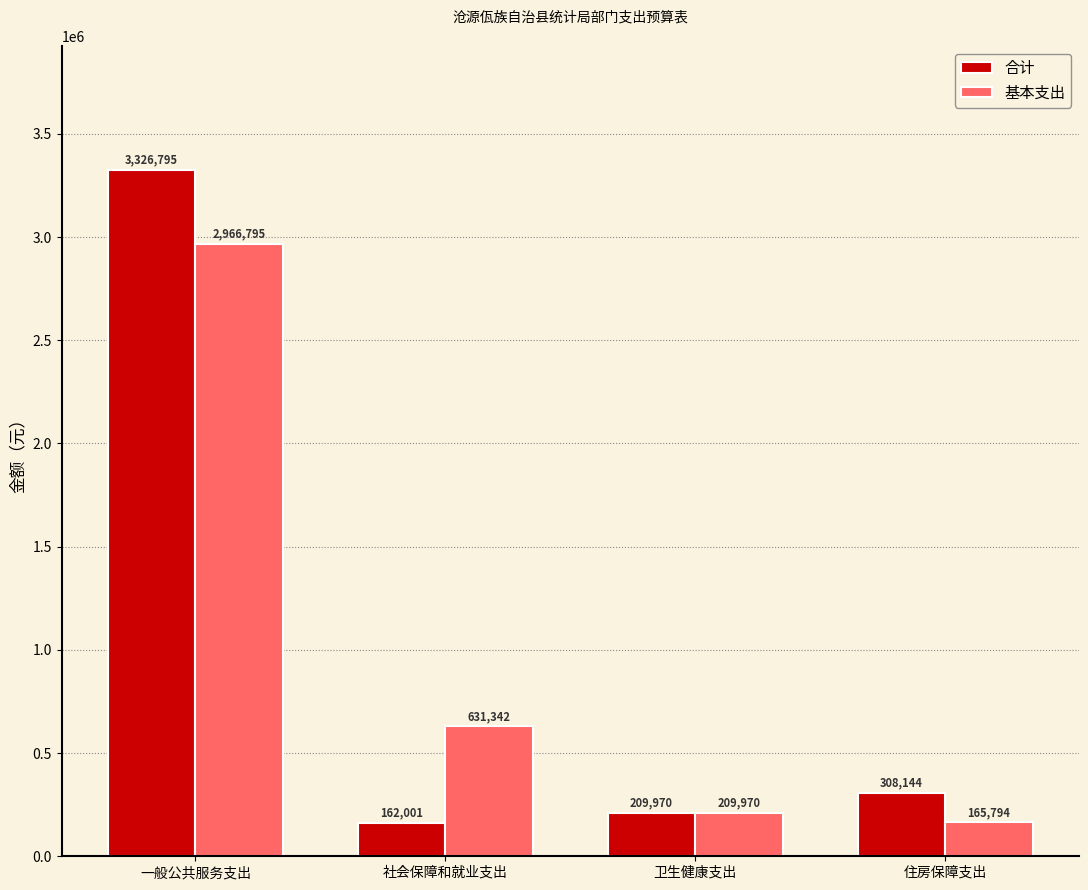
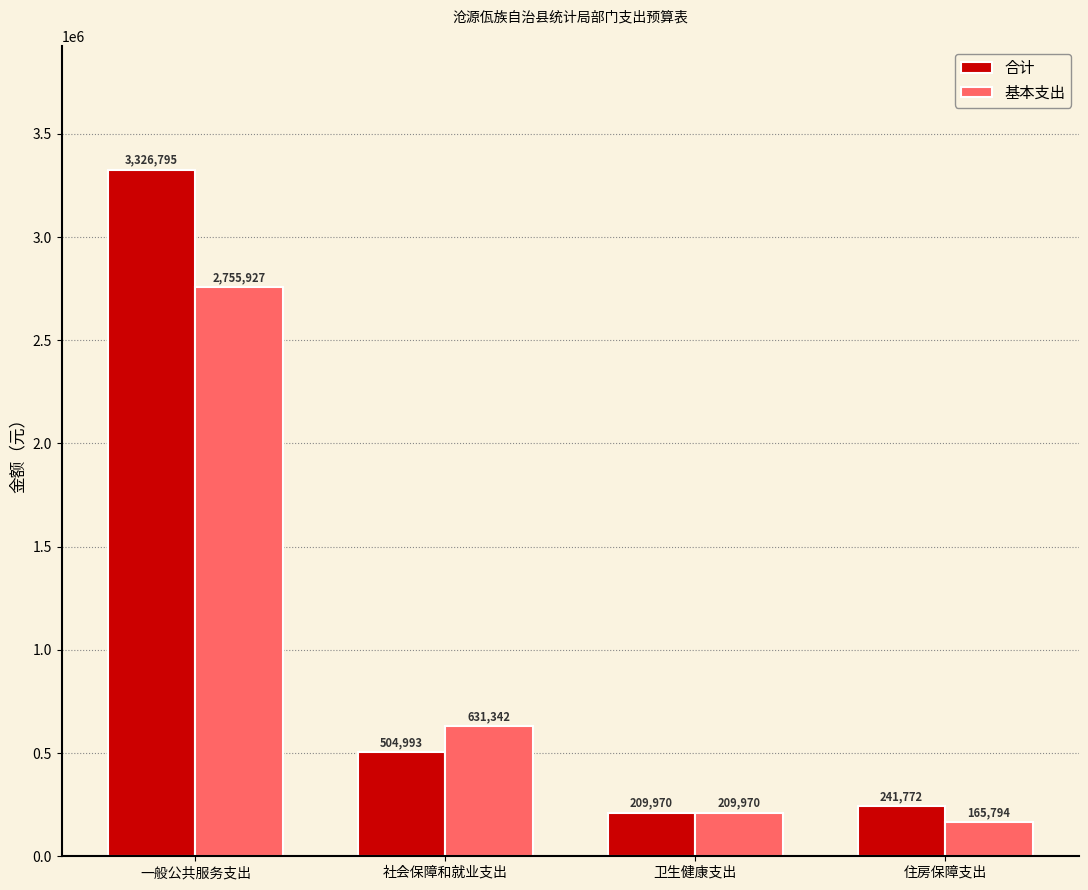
基本支出, 一般公共服务支出: 2,966,795 -> 2,755,927
合计, 社会保障和就业支出: 162,001 -> 504,993
合计, 住房保障支出: 308,144 -> 241,772
